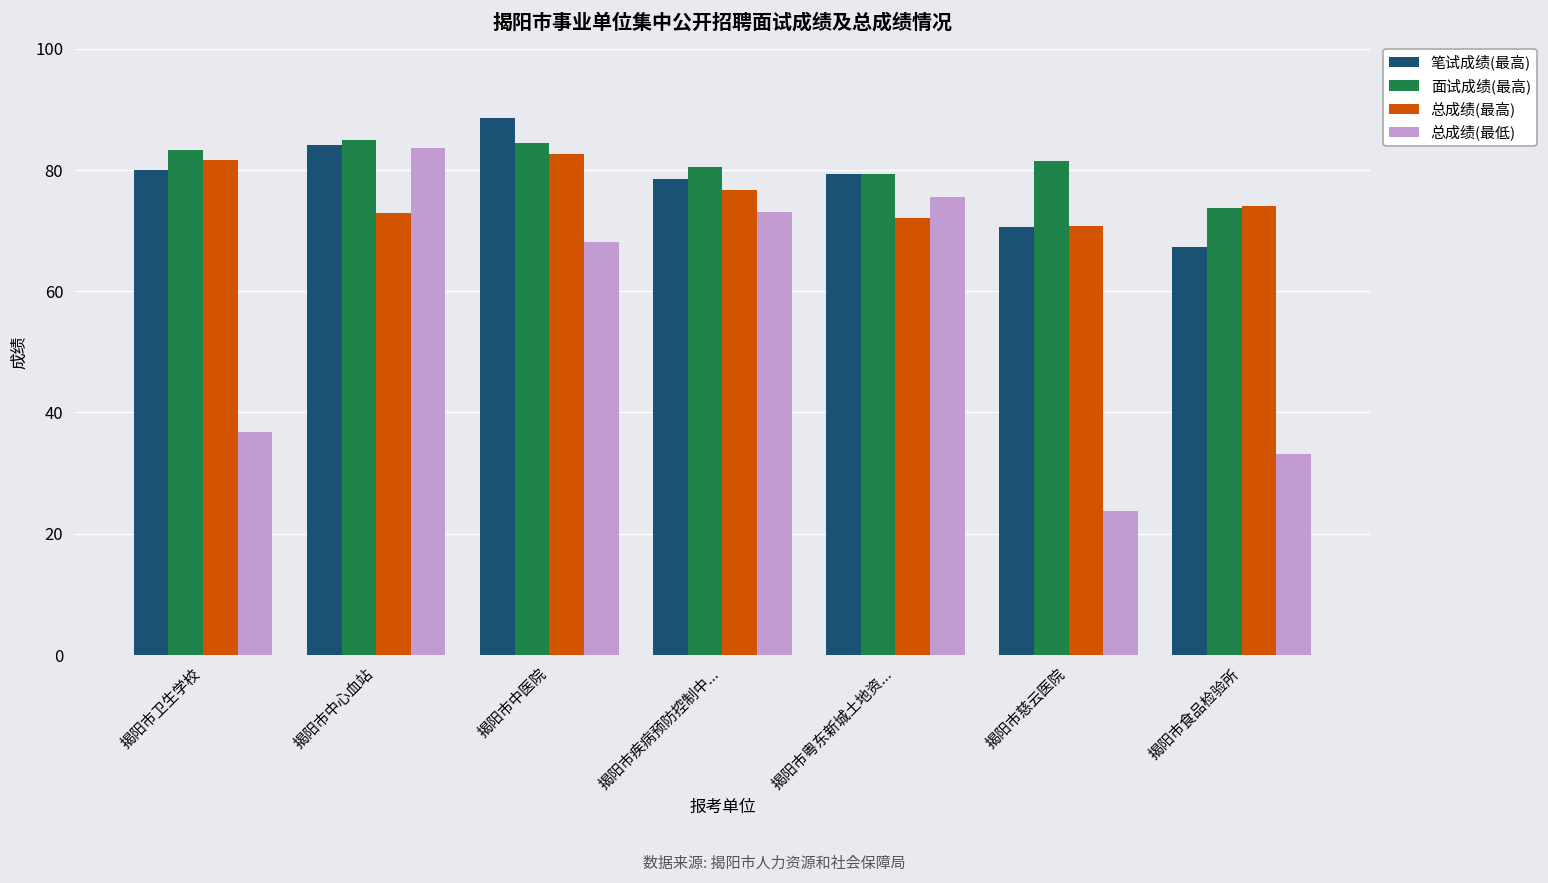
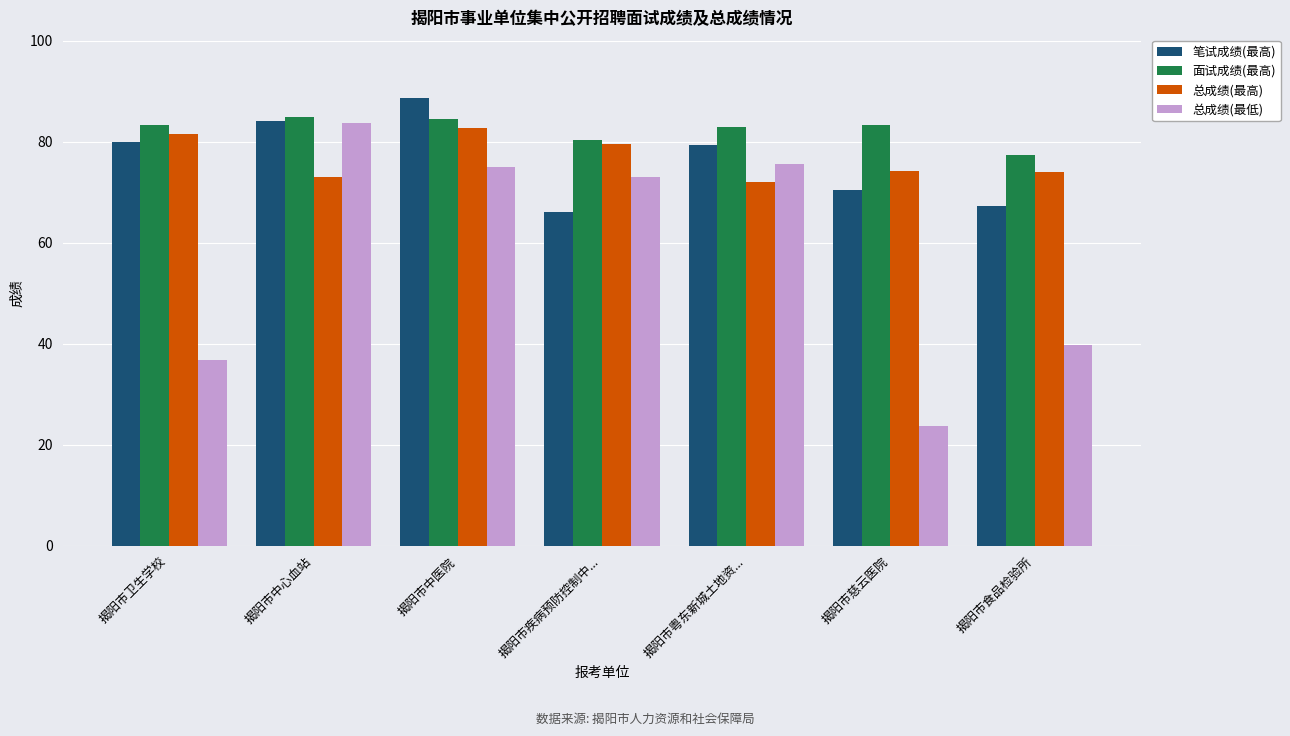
总成绩(最低), 揭阳市中医院: 68 -> 75
笔试成绩(最高), 揭阳市疾病预防控制中...: 79 -> 66
总成绩(最高), 揭阳市疾病预防控制中...: 77 -> 79
面试成绩(最高), 揭阳市粤东新城土地资...: 79 -> 83
面试成绩(最高), 揭阳市慈云医院: 81 -> 83
总成绩(最高), 揭阳市慈云医院: 71 -> 74
面试成绩(最高), 揭阳市食品检验所: 74 -> 77
总成绩(最低), 揭阳市食品检验所: 33 -> 40
